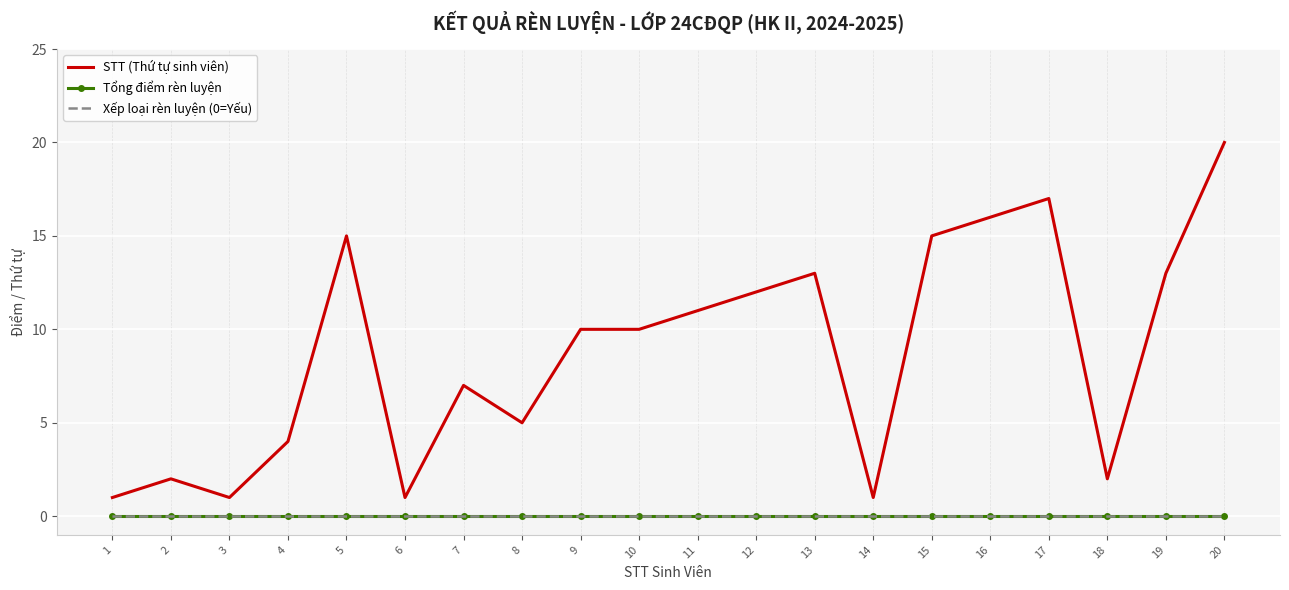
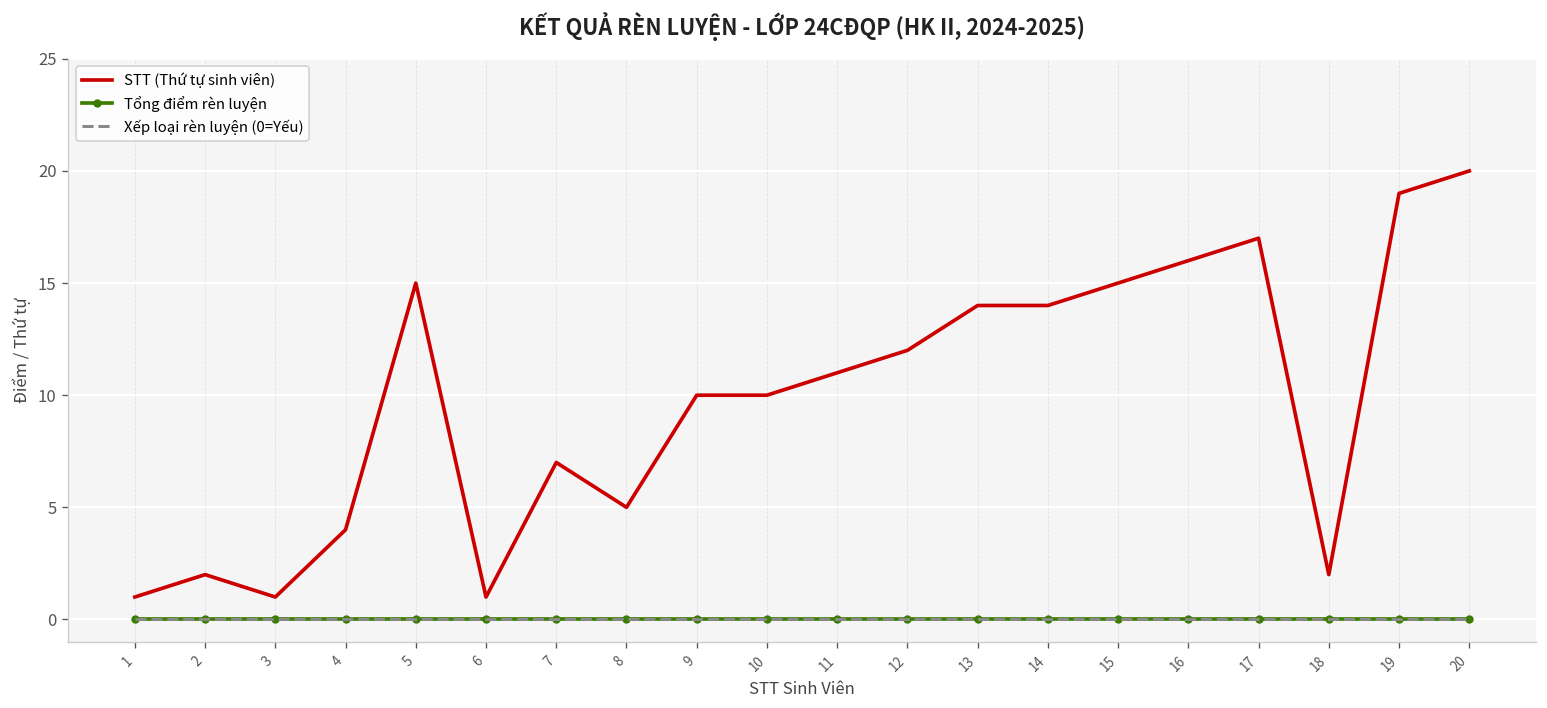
STT (Thứ tự sinh viên), 13: 13 -> 14
STT (Thứ tự sinh viên), 14: 1 -> 14
STT (Thứ tự sinh viên), 19: 13 -> 19
